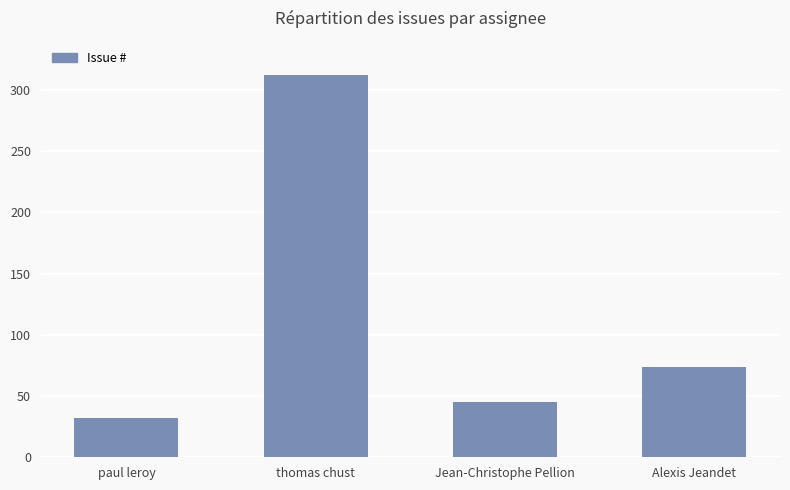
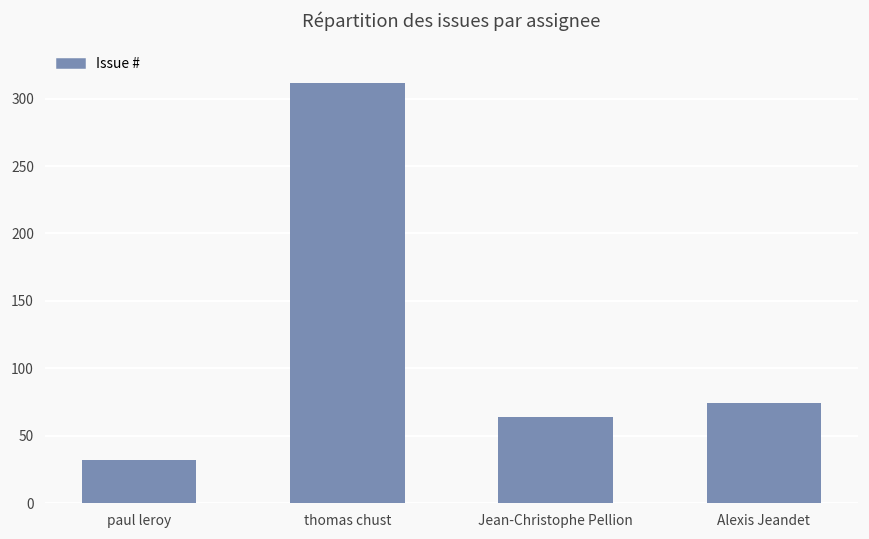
Jean-Christophe Pellion: 45 -> 64
